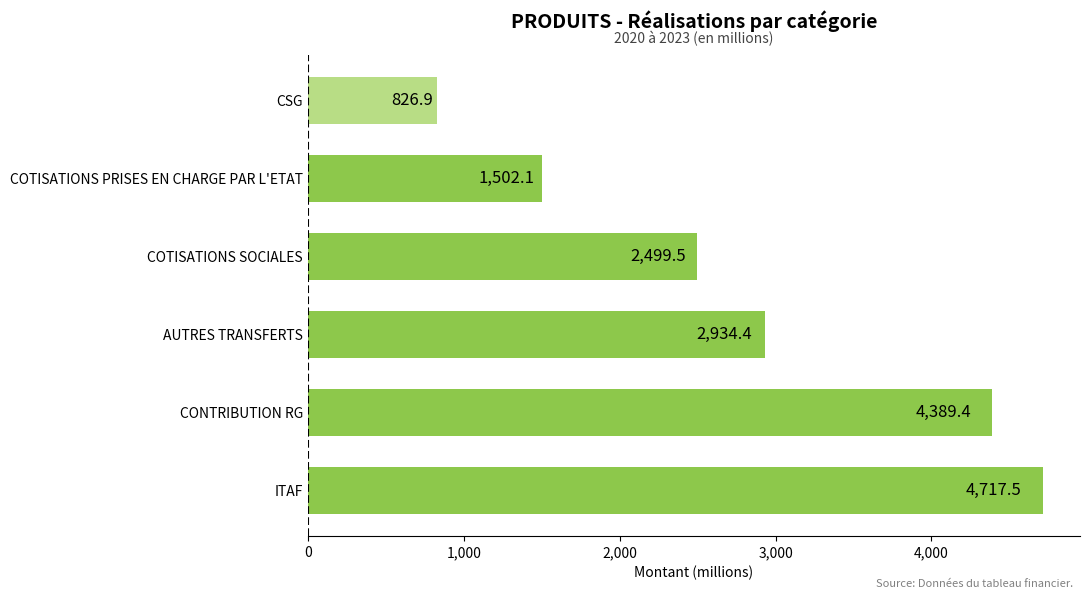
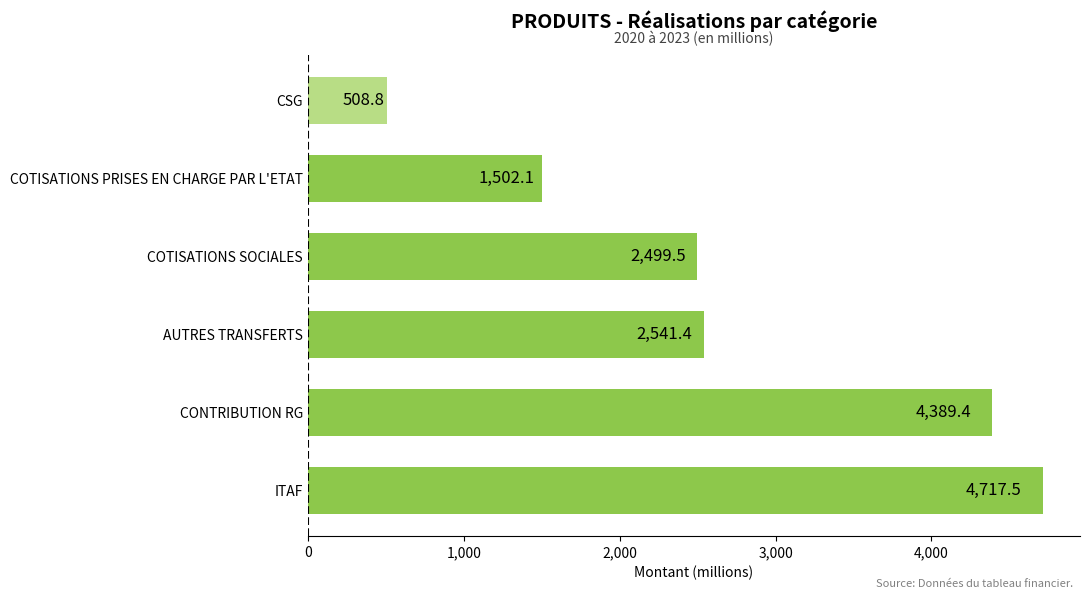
CSG: 826.9 -> 508.8
AUTRES TRANSFERTS: 2,934.4 -> 2,541.4
